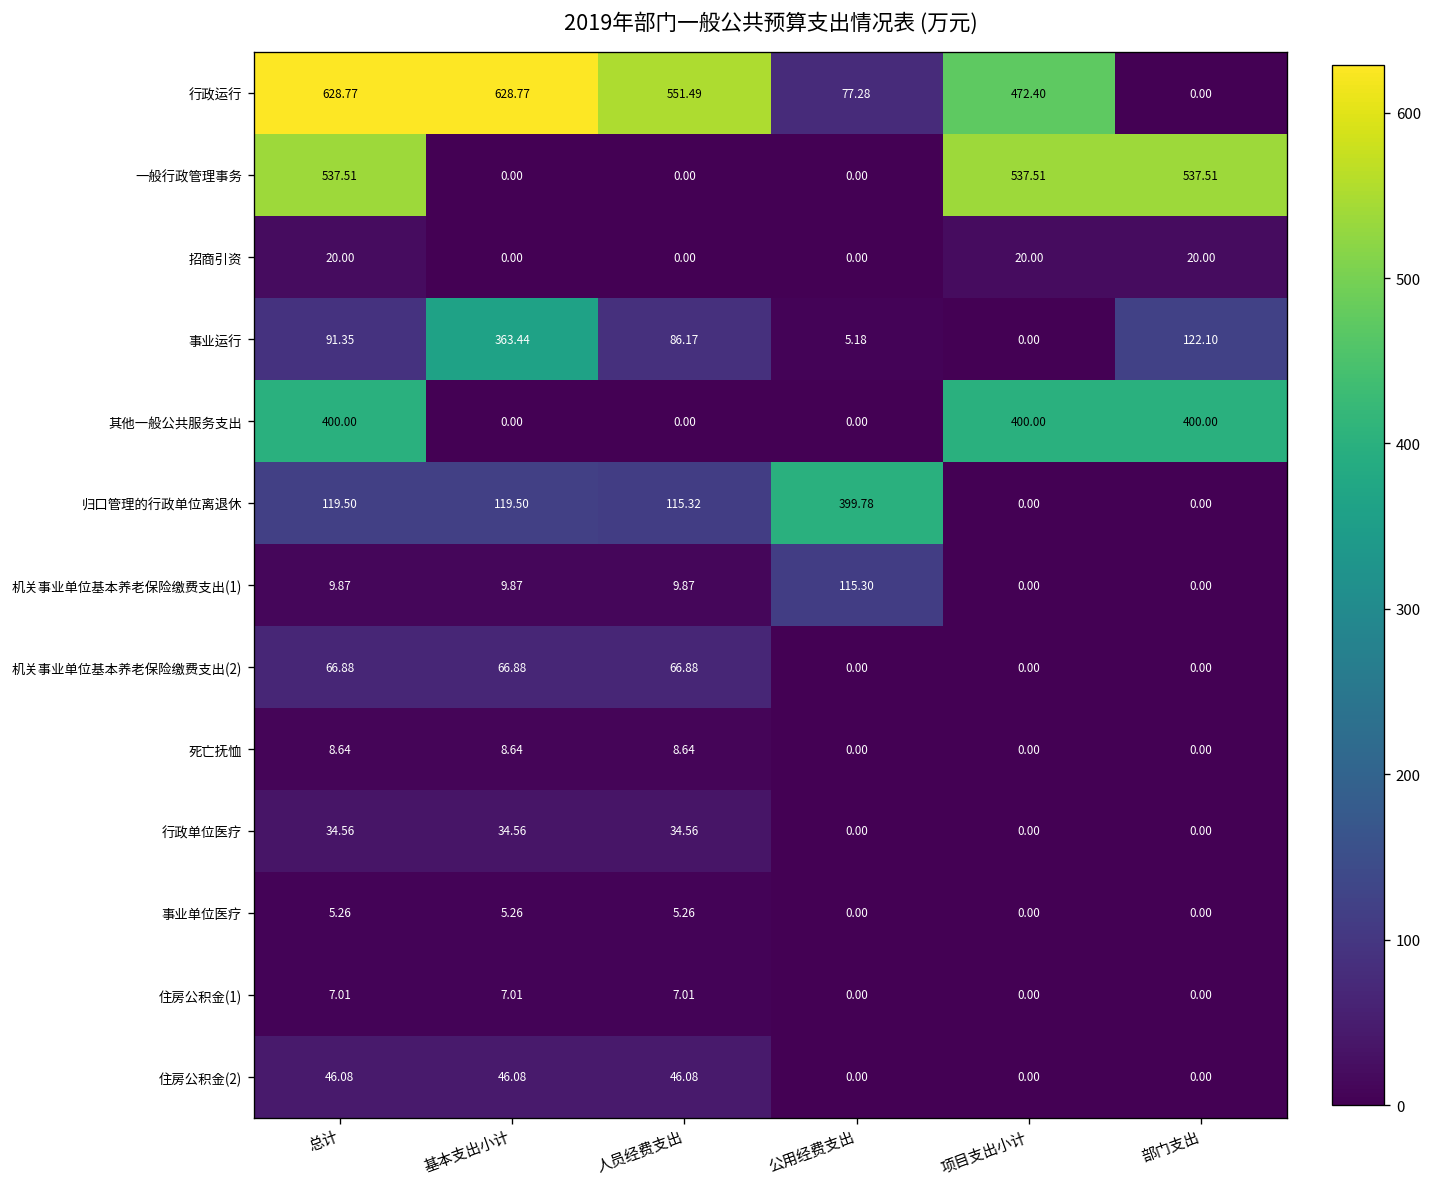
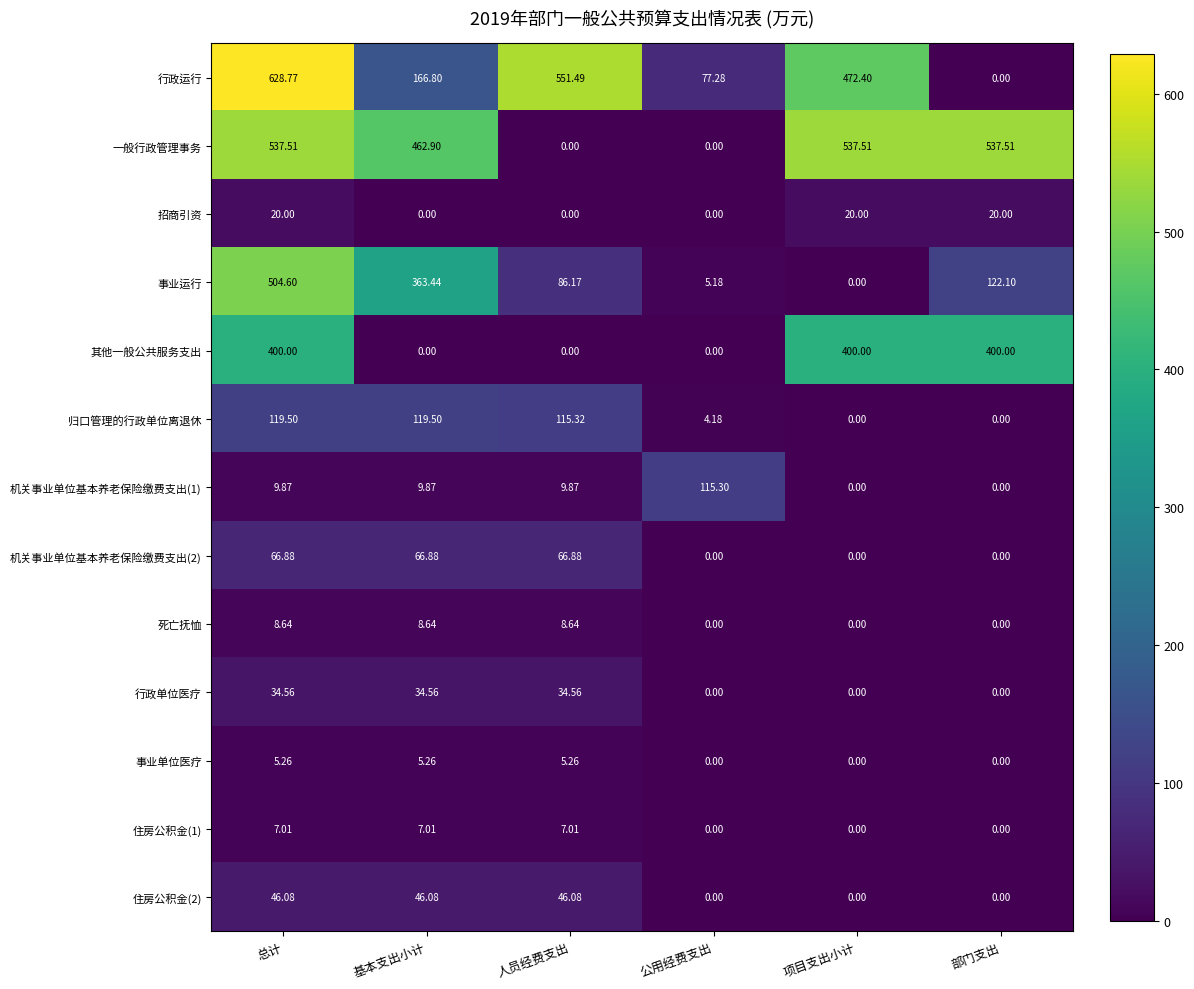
行政运行, 基本支出小计: 628.77 -> 166.80
一般行政管理事务, 基本支出小计: 0.00 -> 462.90
事业运行, 总计: 91.35 -> 504.60
归口管理的行政单位离退休, 公用经费支出: 399.78 -> 4.18
